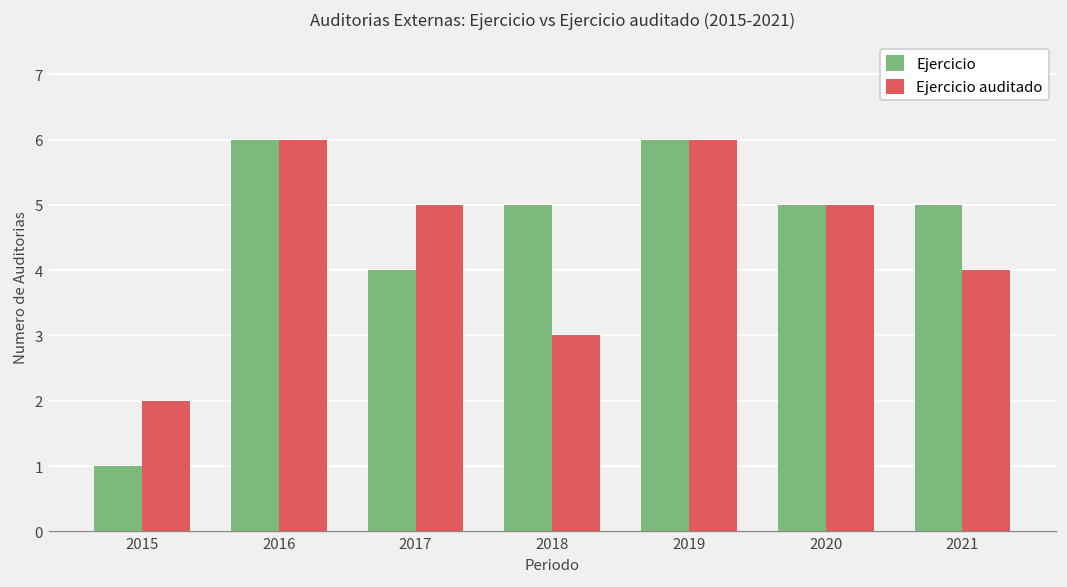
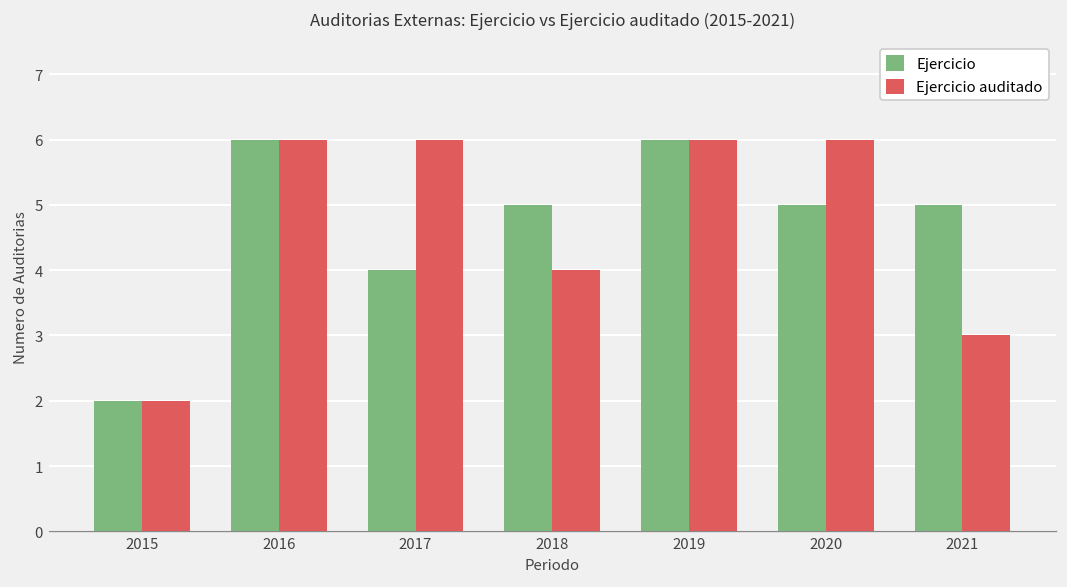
Ejercicio, 2015: 1 -> 2
Ejercicio auditado, 2017: 5 -> 6
Ejercicio auditado, 2018: 3 -> 4
Ejercicio auditado, 2020: 5 -> 6
Ejercicio auditado, 2021: 4 -> 3
